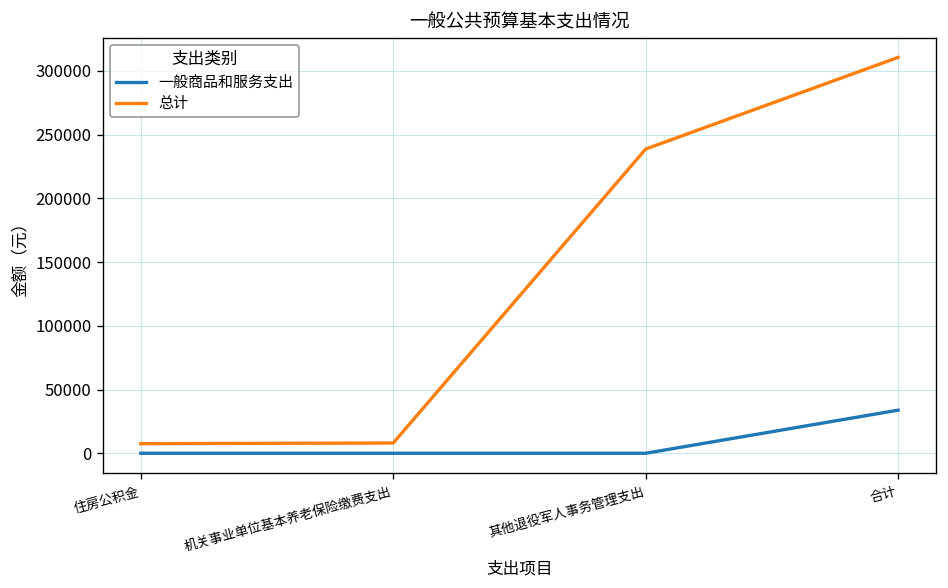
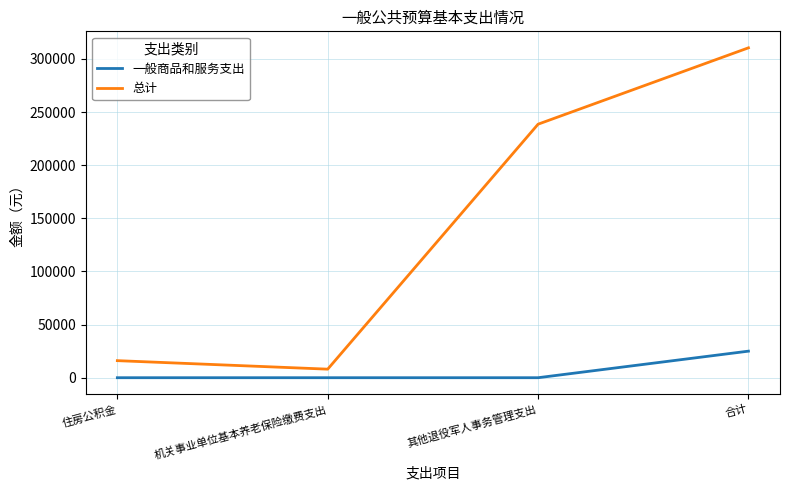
总计, 住房公积金: 7000 -> 16000
一般商品和服务支出, 合计: 34000 -> 25000
